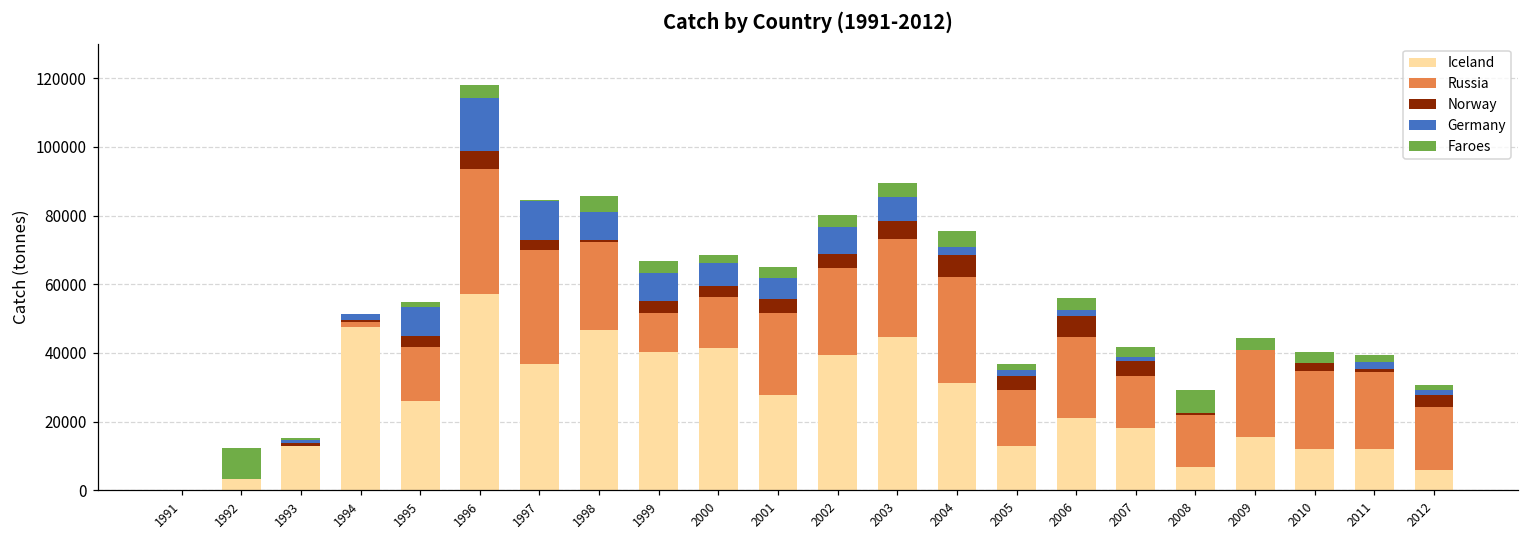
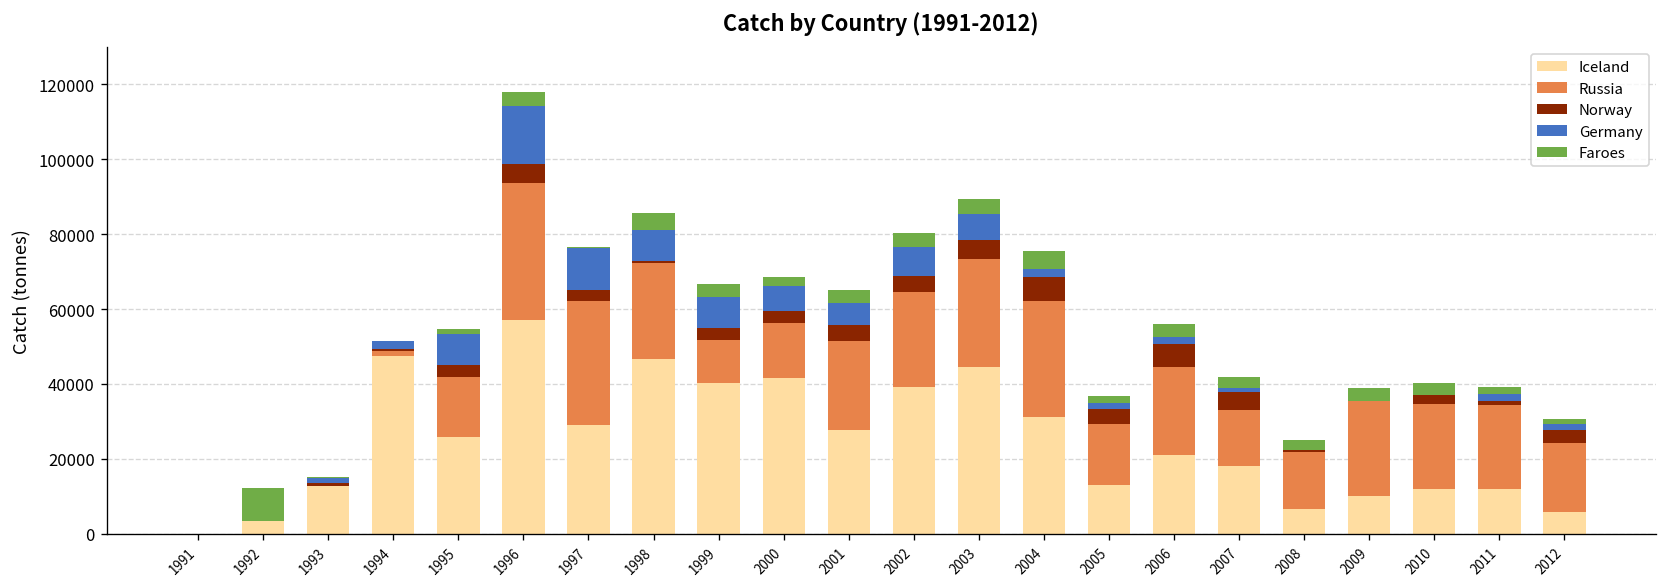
Iceland, 1997: 37000 -> 29000
Faroes, 2008: 7000 -> 3000
Iceland, 2009: 16000 -> 10000
